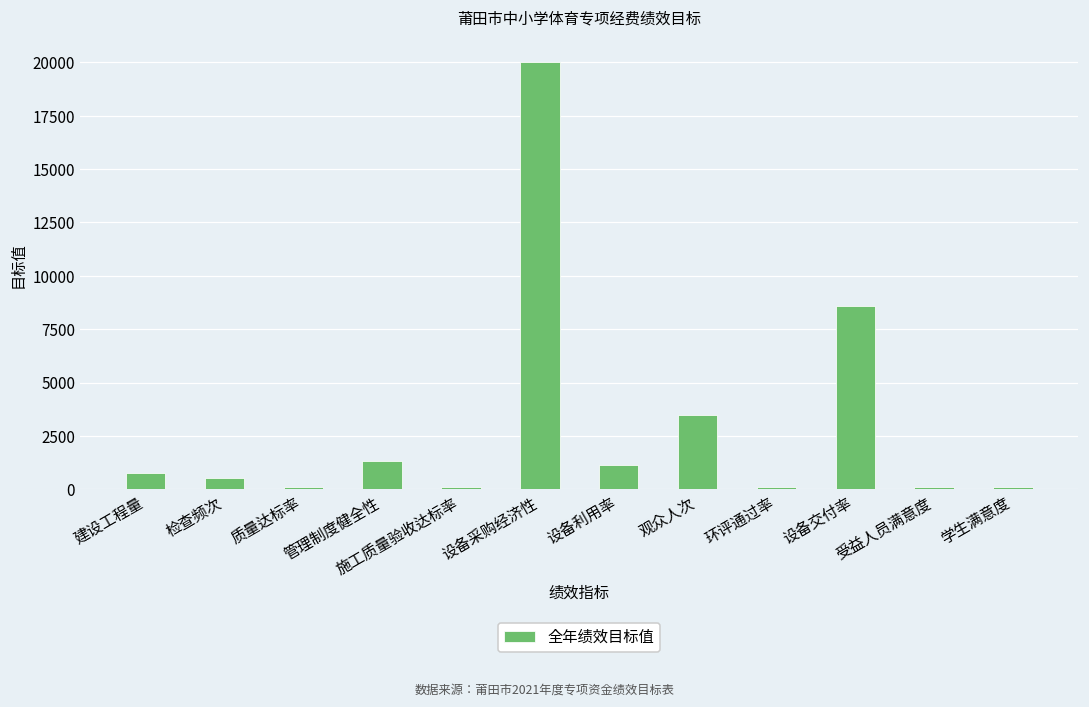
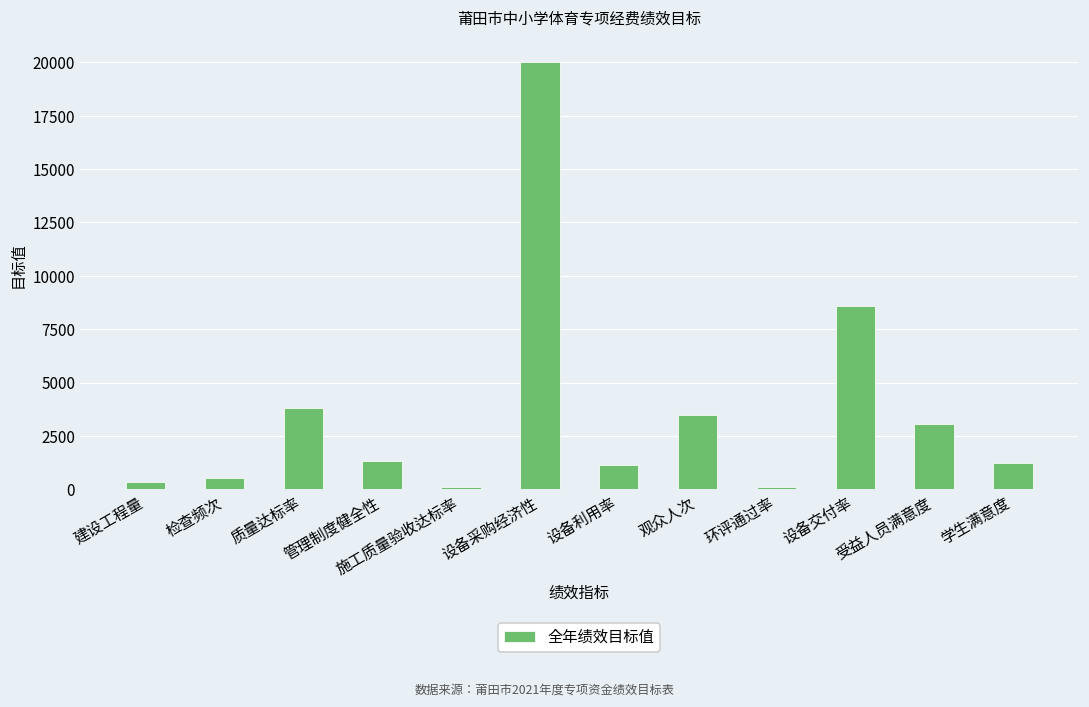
建设工程量: 800 -> 300
质量达标率: 100 -> 3800
受益人员满意度: 100 -> 3100
学生满意度: 100 -> 1200
